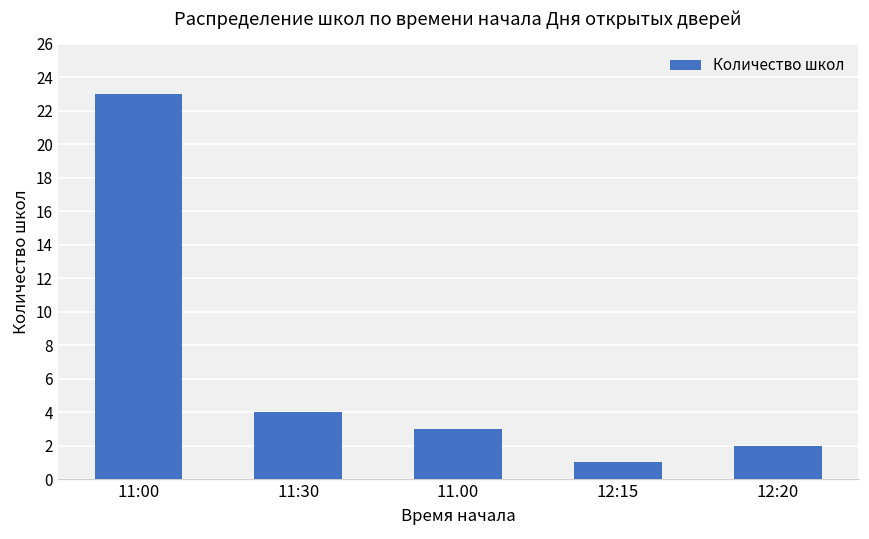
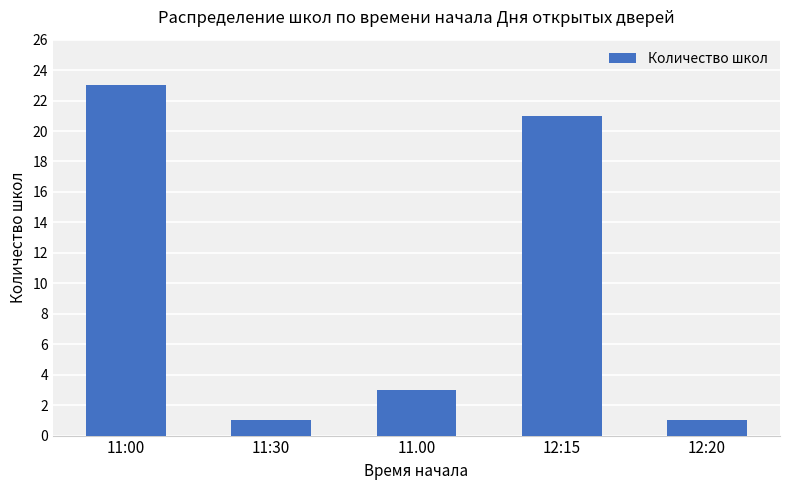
11:30: 4 -> 1
12:15: 1 -> 21
12:20: 2 -> 1
